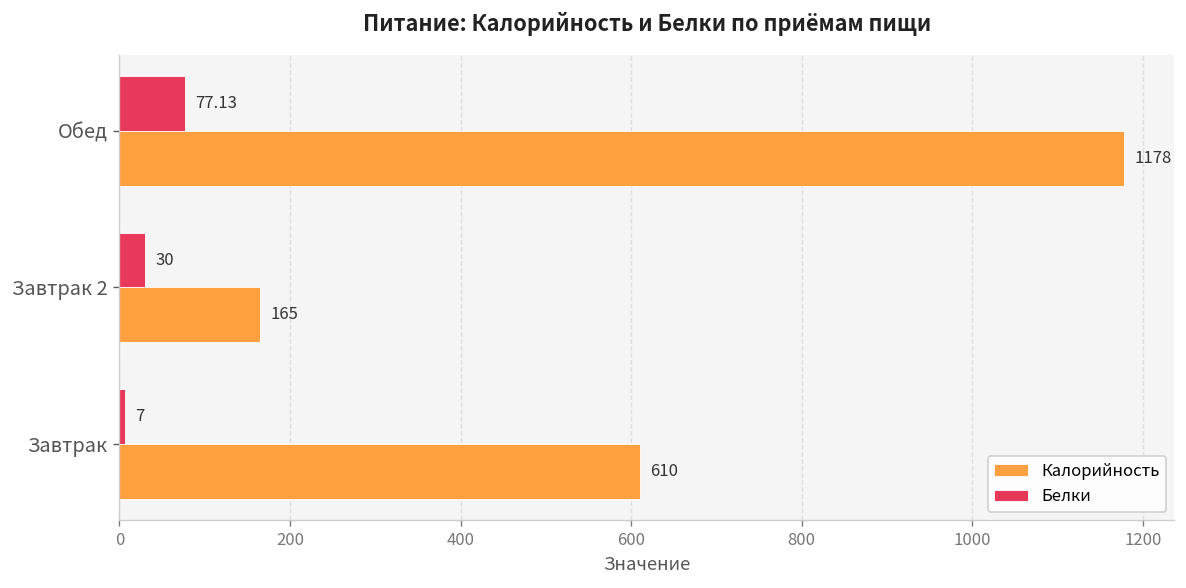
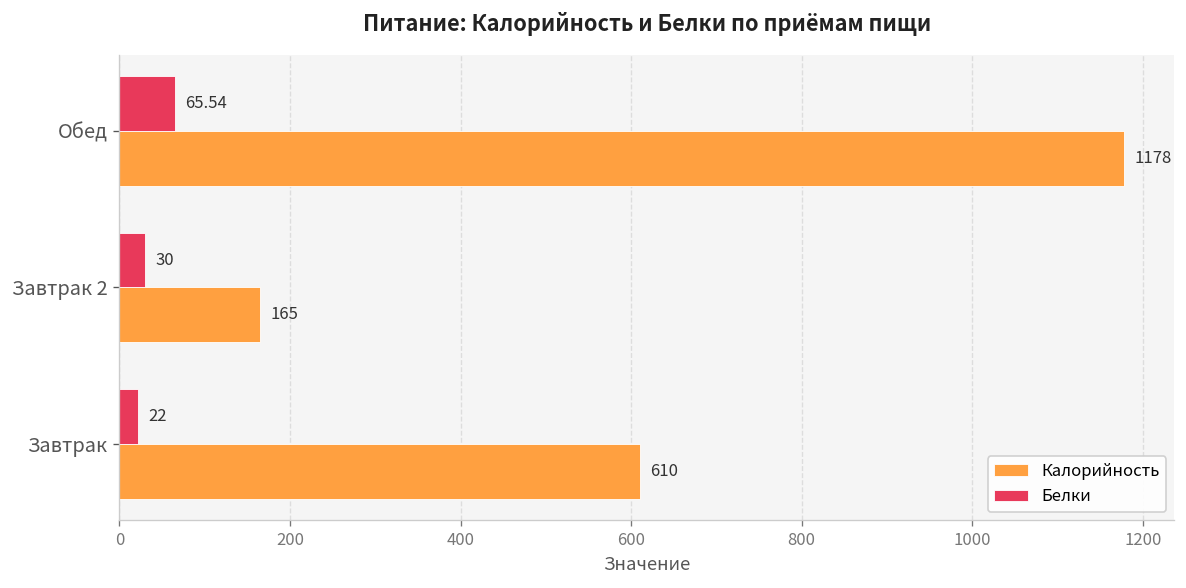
Белки, Обед: 77.13 -> 65.54
Белки, Завтрак: 7 -> 22
